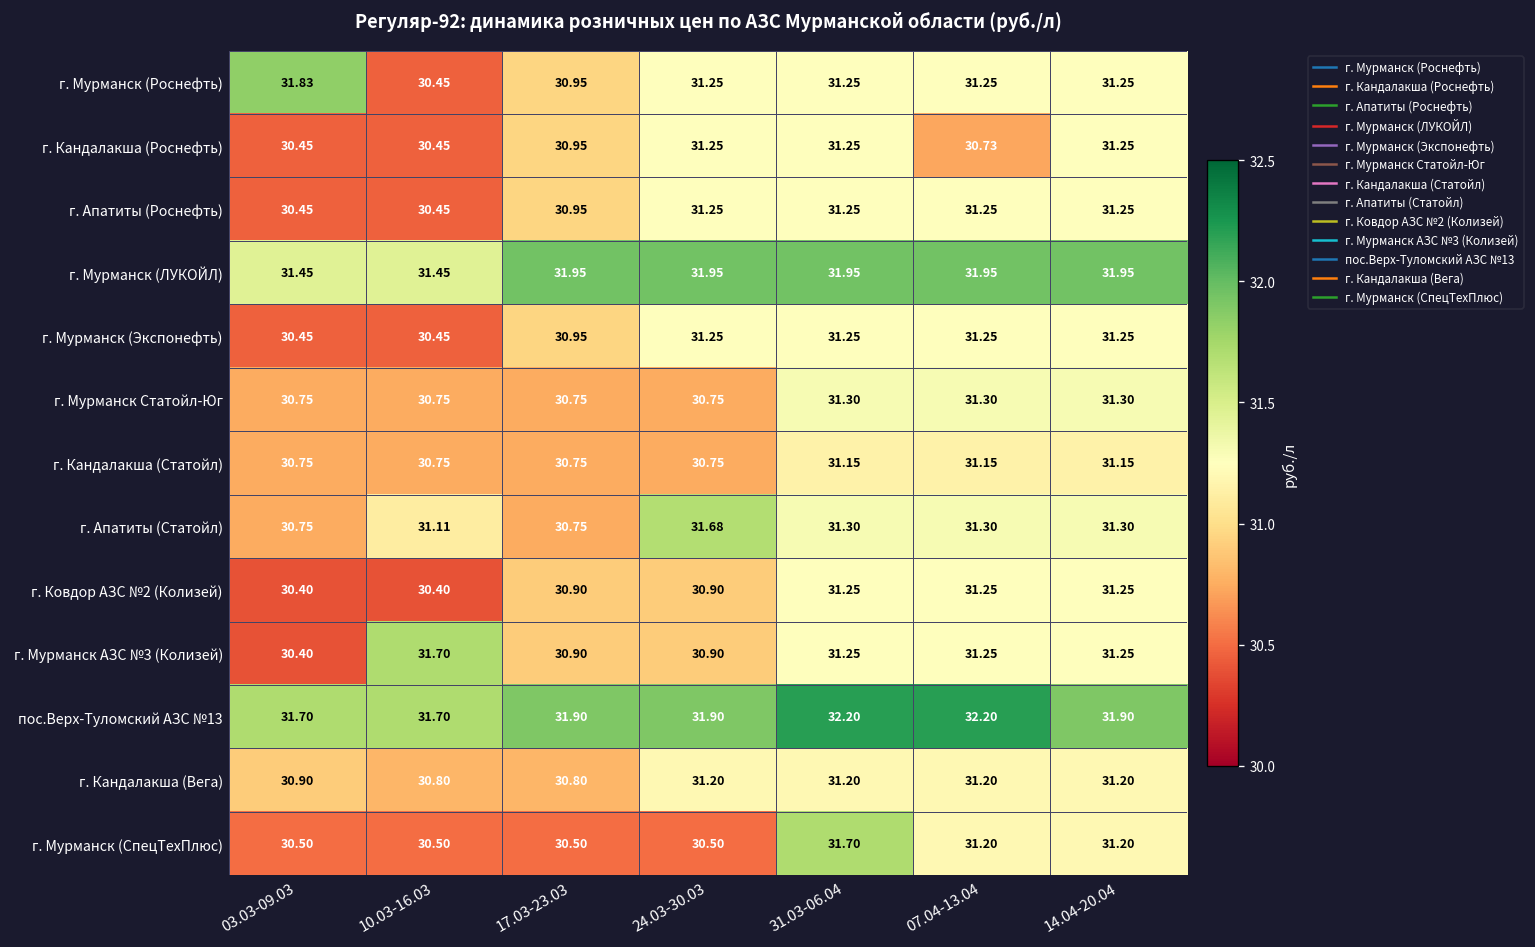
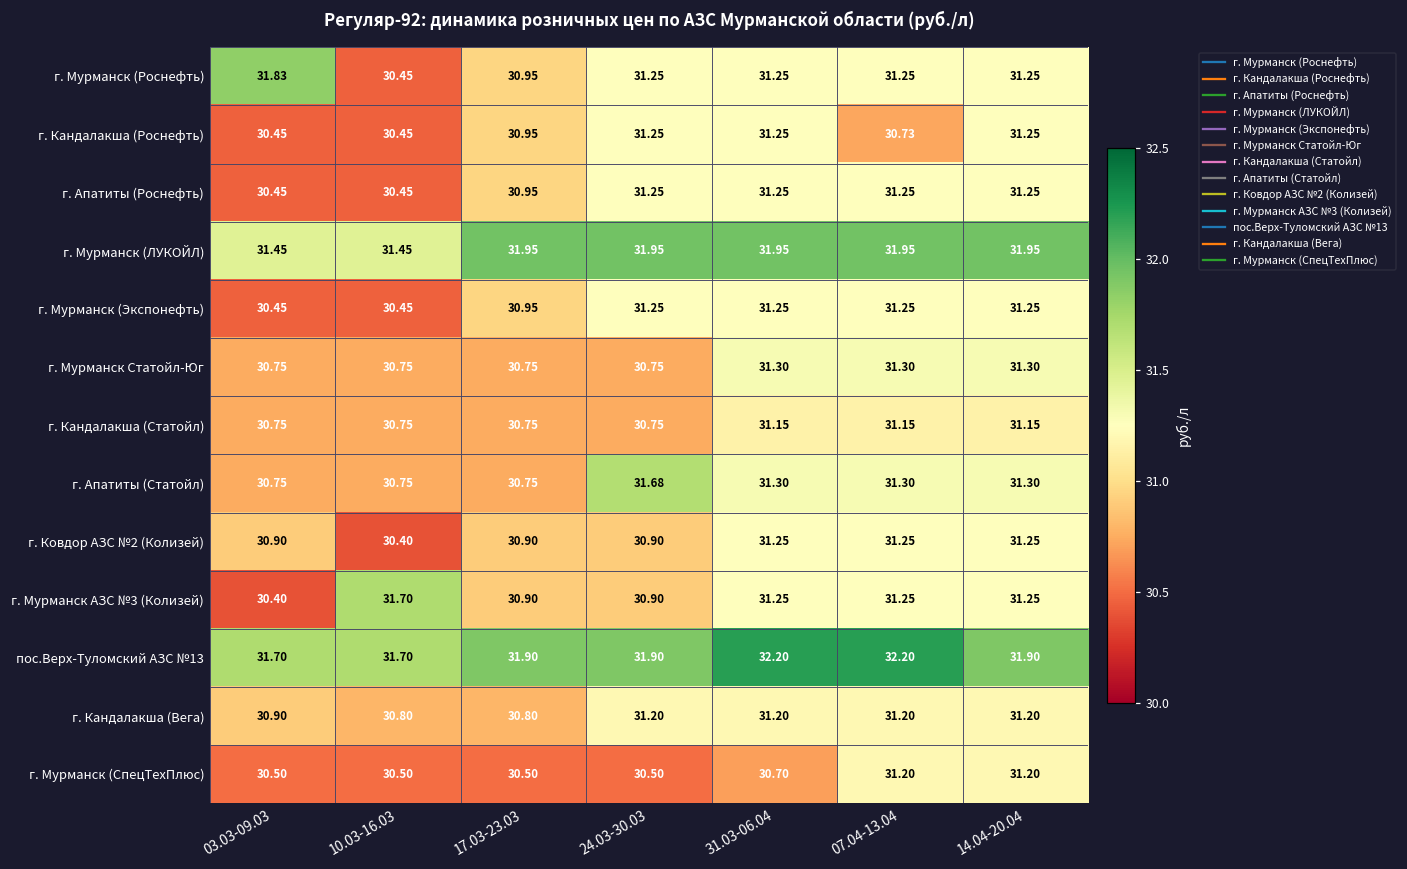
г. Апатиты (Статойл), 10.03-16.03: 31.11 -> 30.75
г. Ковдор АЗС №2 (Колизей), 03.03-09.03: 30.40 -> 30.90
г. Мурманск (СпецТехПлюс), 31.03-06.04: 31.70 -> 30.70
